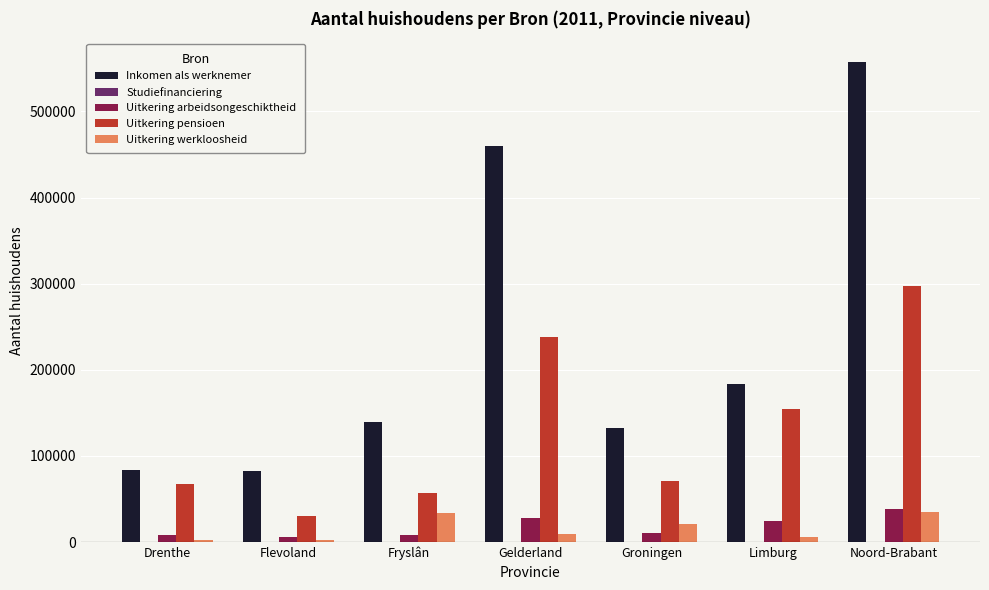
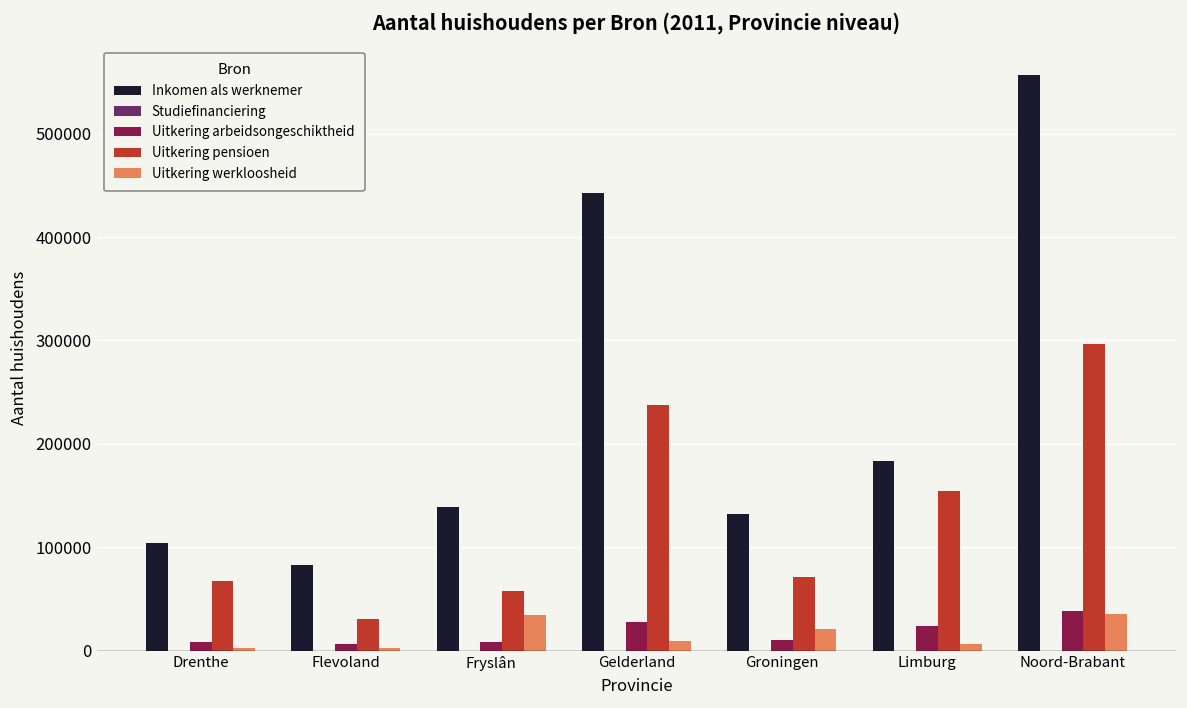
Inkomen als werknemer, Drenthe: 80000 -> 100000
Inkomen als werknemer, Gelderland: 460000 -> 440000
